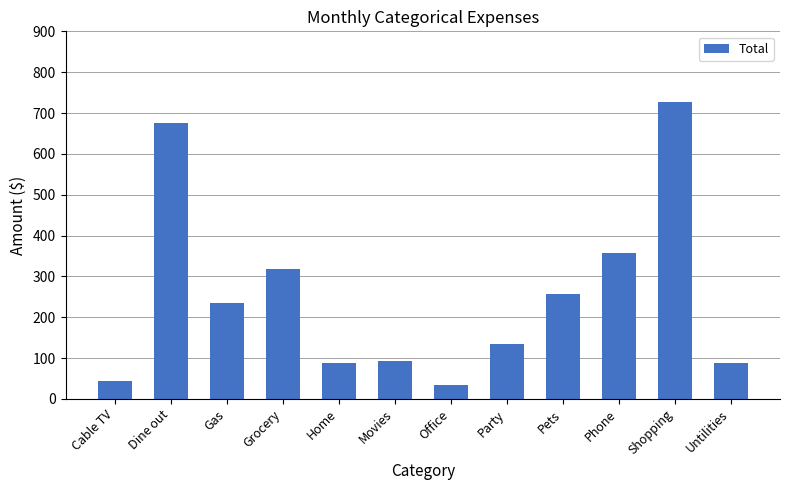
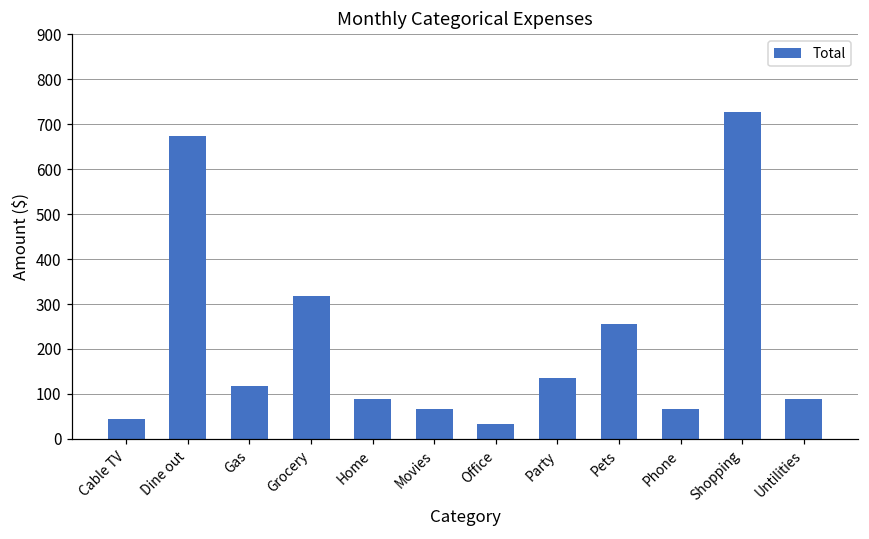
Gas: 240 -> 120
Movies: 90 -> 70
Phone: 360 -> 70
